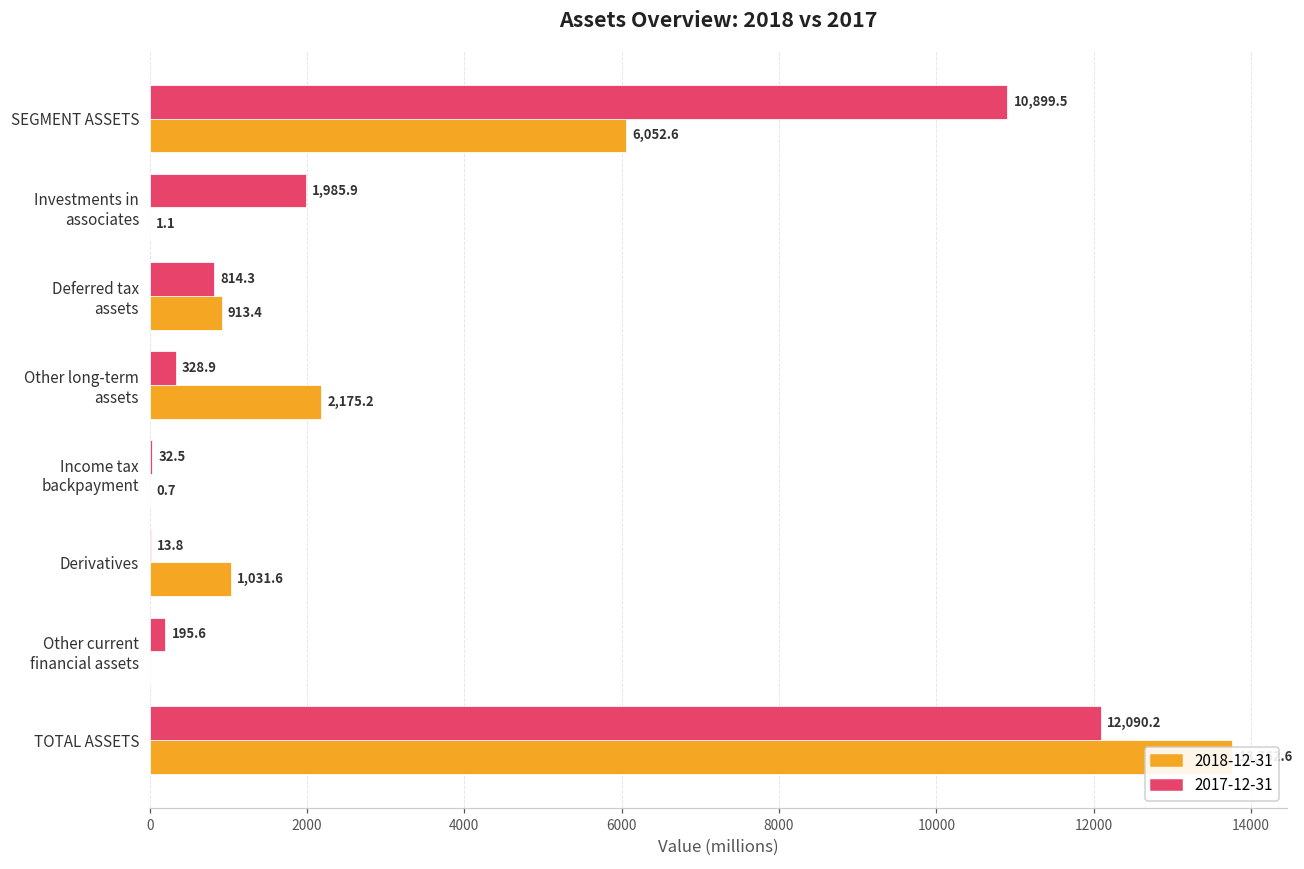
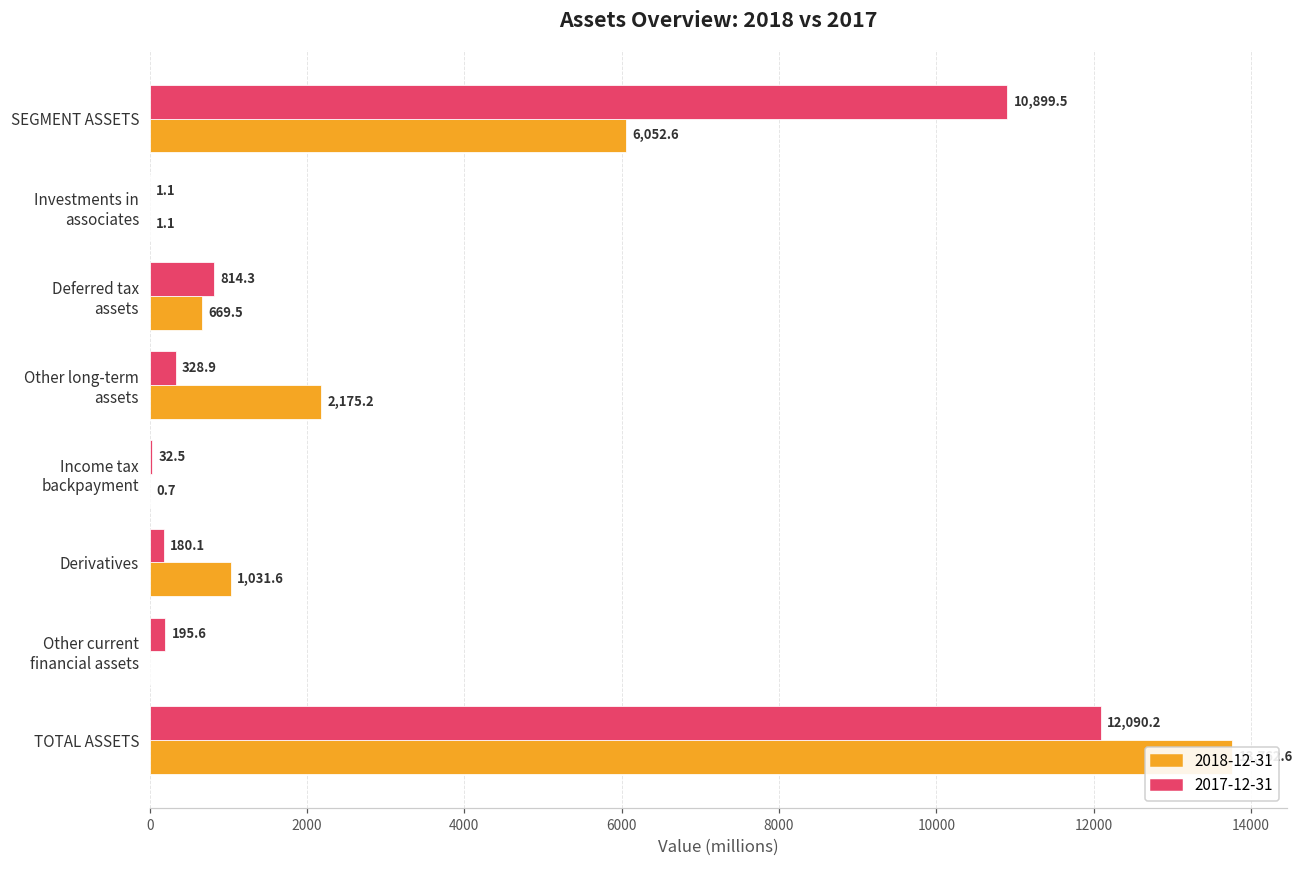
2017-12-31, Investments in associates: 1,985.9 -> 1.1
2018-12-31, Deferred tax assets: 913.4 -> 669.5
2017-12-31, Derivatives: 13.8 -> 180.1
